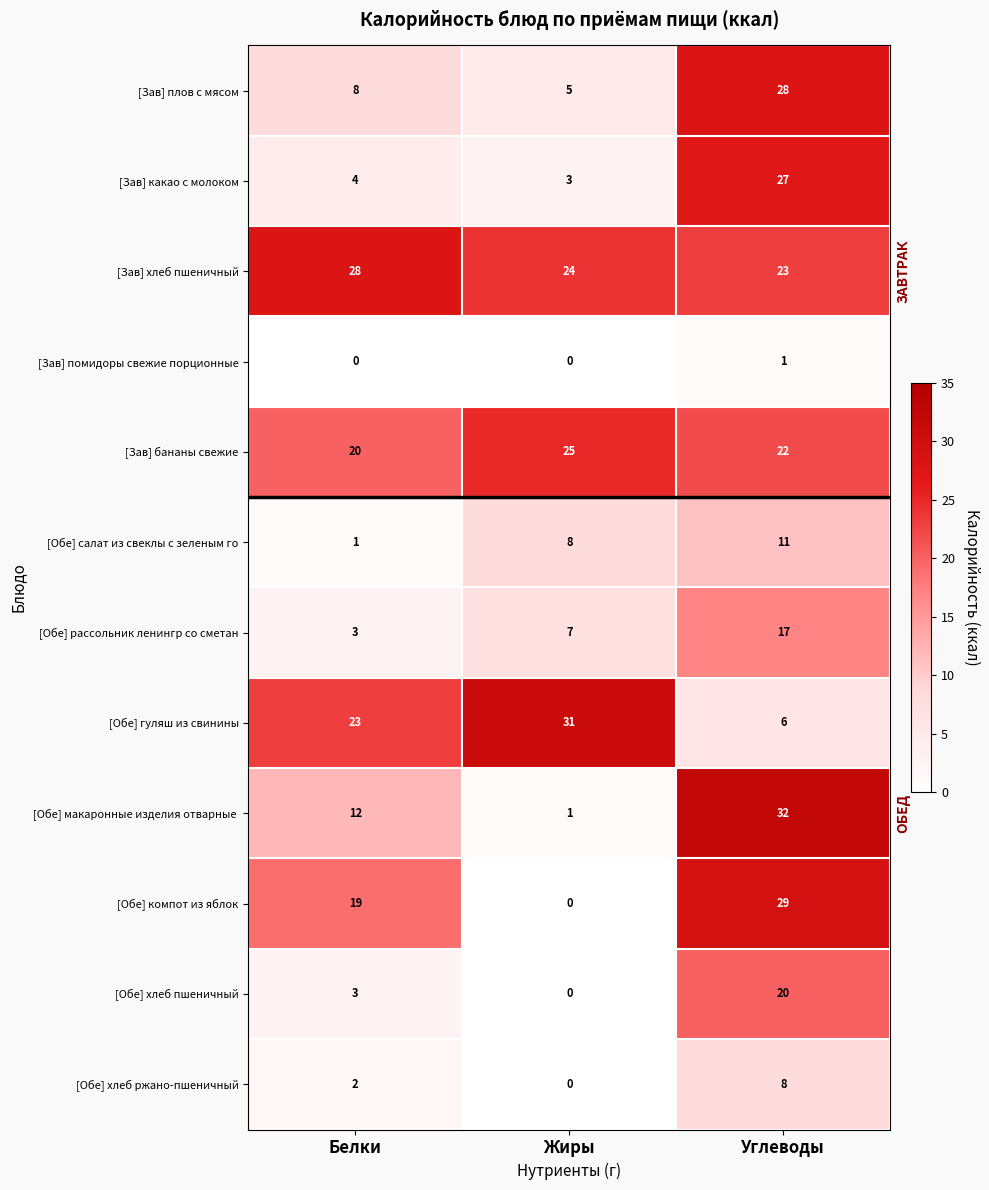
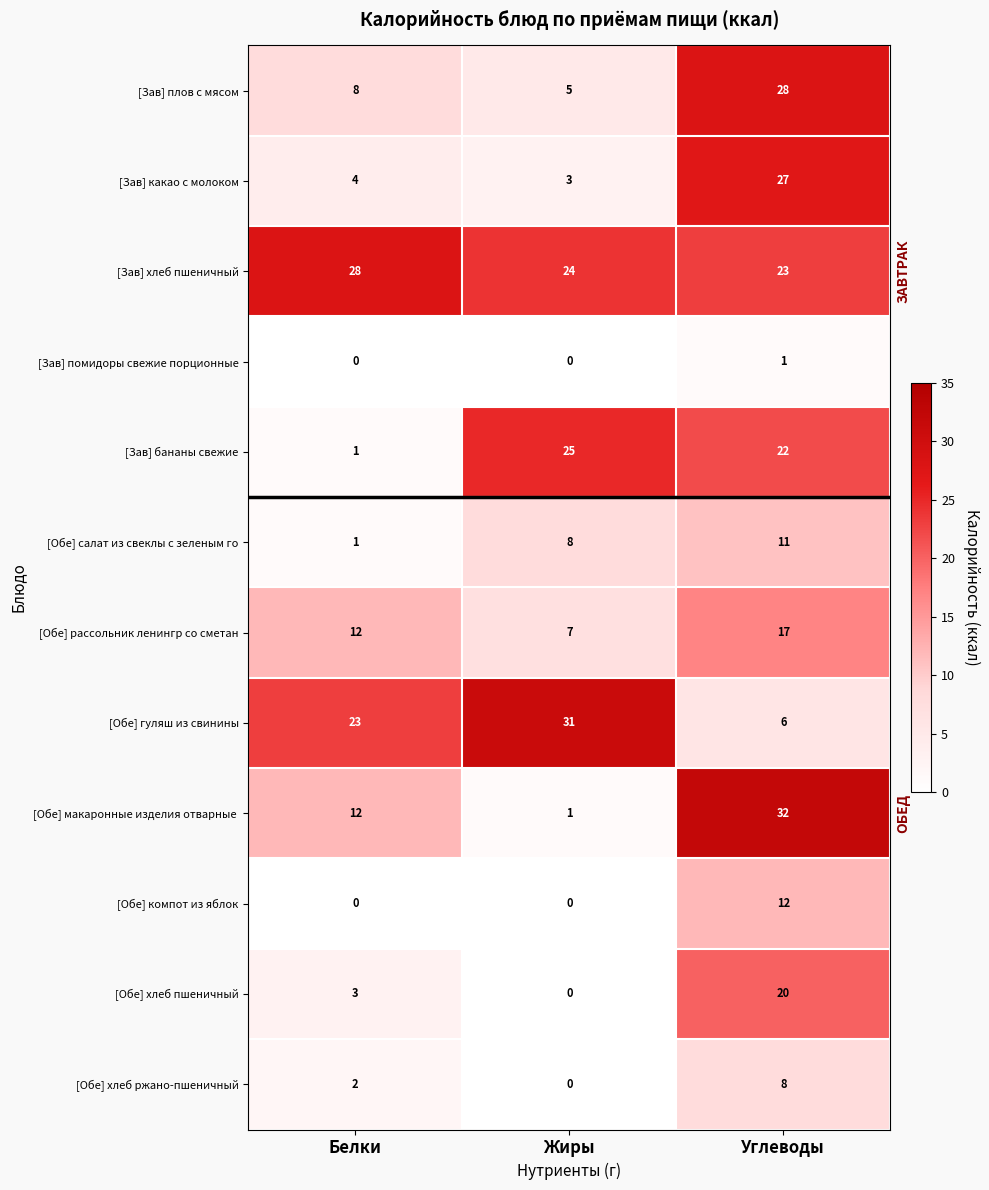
[Зав] бананы свежие, Белки: 20 -> 1
[Обе] рассольник ленингр со сметан, Белки: 3 -> 12
[Обе] компот из яблок, Белки: 19 -> 0
[Обе] компот из яблок, Углеводы: 29 -> 12
